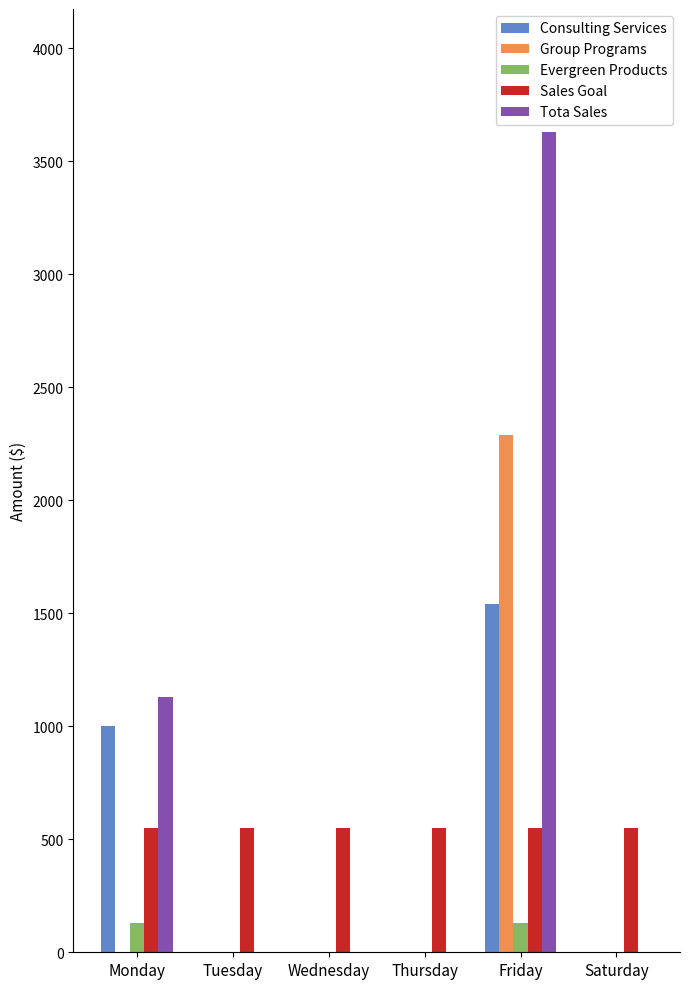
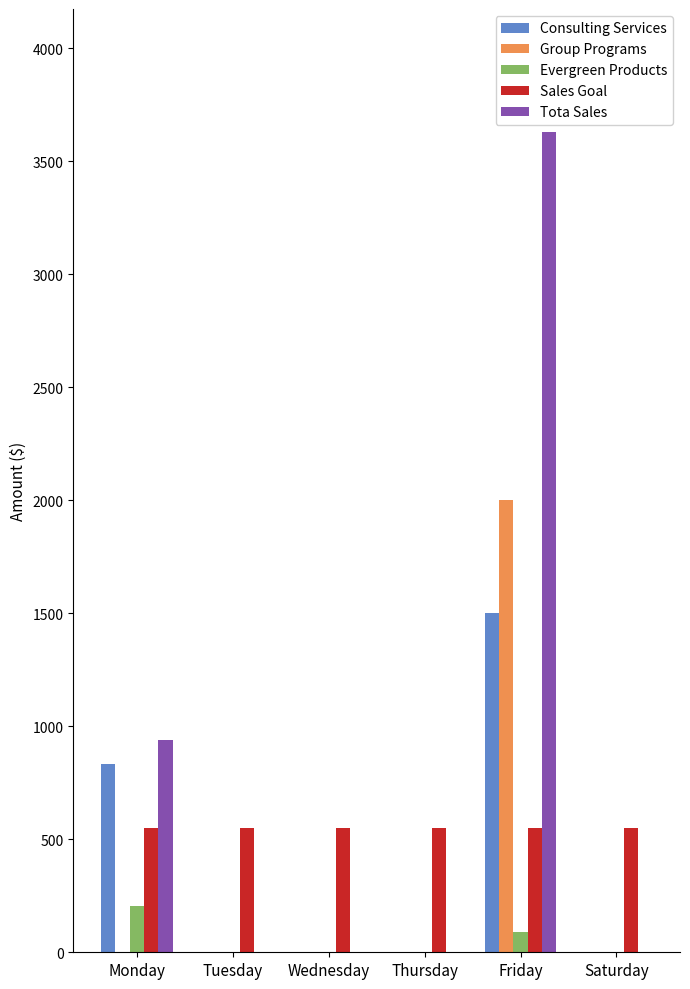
Consulting Services, Monday: 1000 -> 830
Evergreen Products, Monday: 130 -> 200
Tota Sales, Monday: 1130 -> 940
Consulting Services, Friday: 1540 -> 1500
Group Programs, Friday: 2290 -> 2000
Evergreen Products, Friday: 130 -> 90
